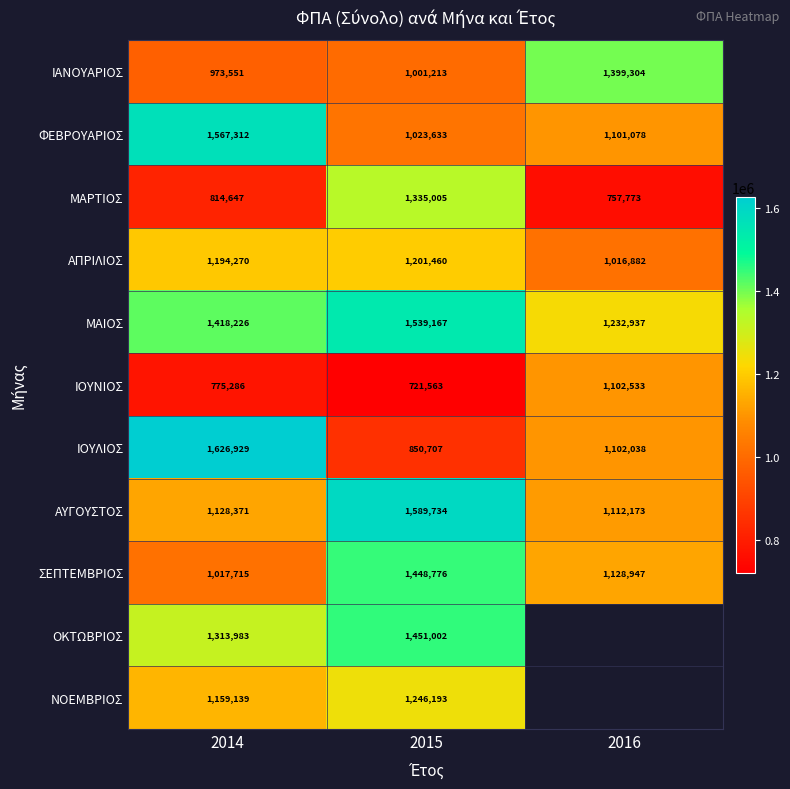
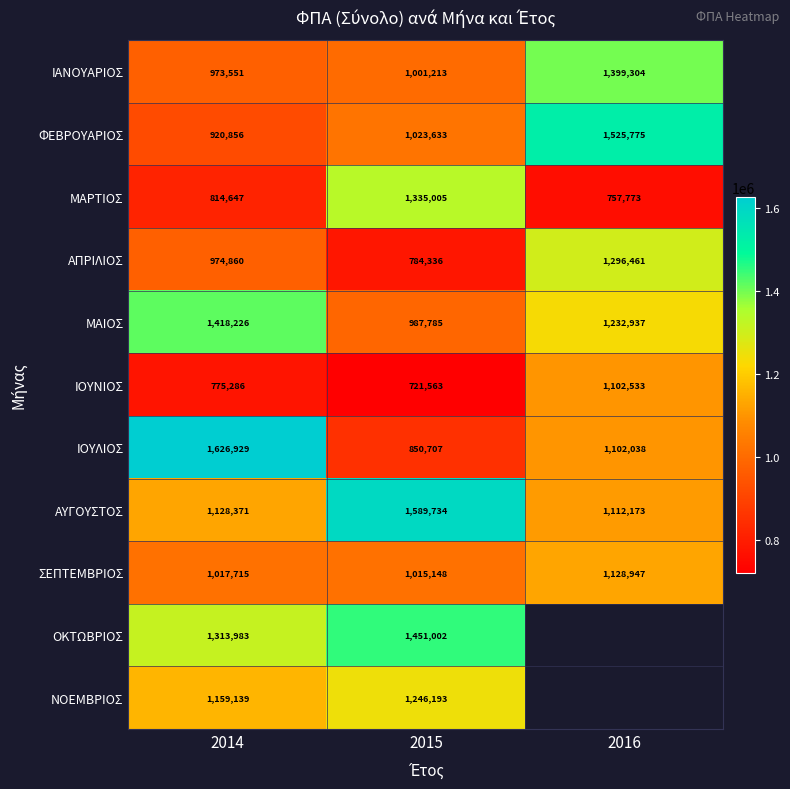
ΦΕΒΡΟΥΑΡΙΟΣ, 2014: 1,567,312 -> 920,856
ΦΕΒΡΟΥΑΡΙΟΣ, 2016: 1,101,078 -> 1,525,775
ΑΠΡΙΛΙΟΣ, 2014: 1,194,270 -> 974,860
ΑΠΡΙΛΙΟΣ, 2015: 1,201,460 -> 784,336
ΑΠΡΙΛΙΟΣ, 2016: 1,016,882 -> 1,296,461
ΜΑΙΟΣ, 2015: 1,539,167 -> 987,785
ΣΕΠΤΕΜΒΡΙΟΣ, 2015: 1,448,776 -> 1,015,148
